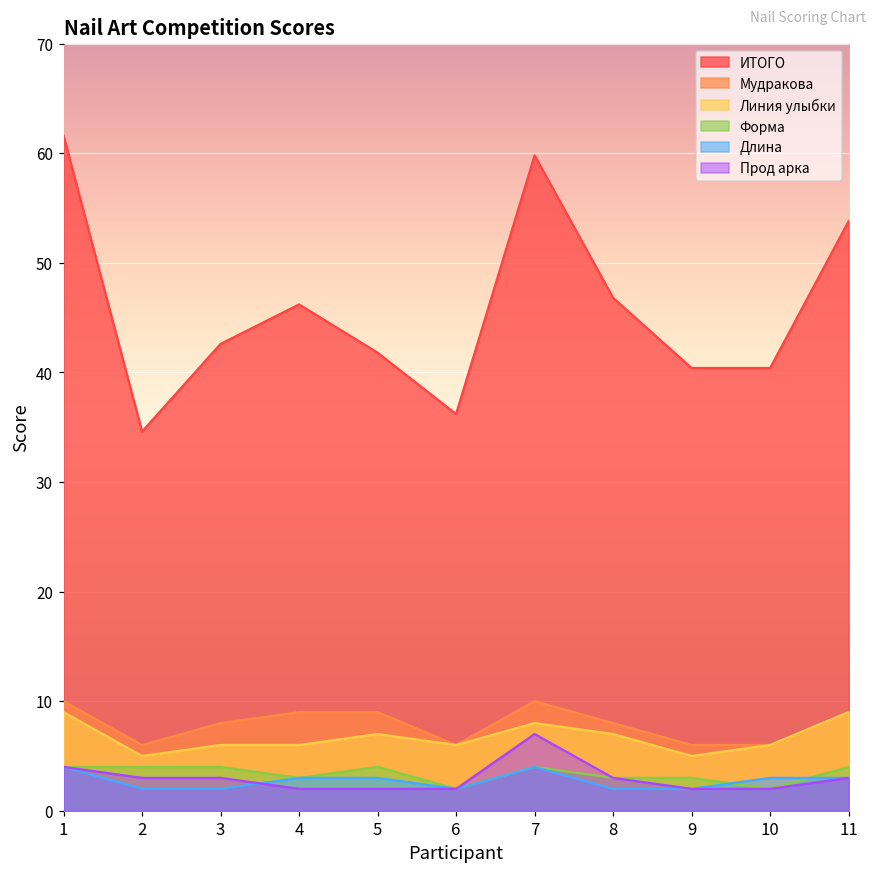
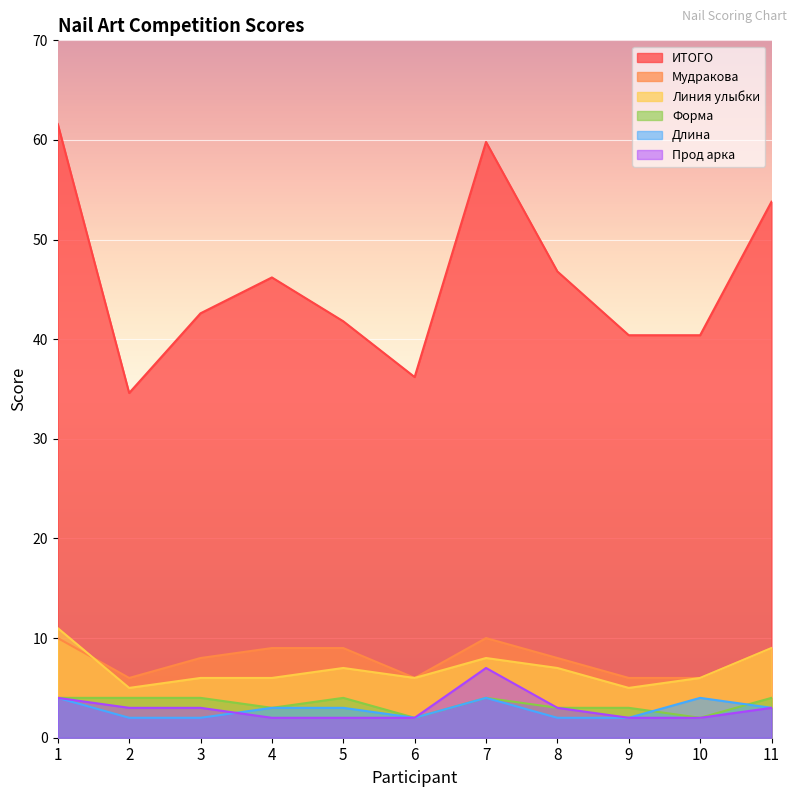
Линия улыбки, 1: 9 -> 11
Длина, 10: 3 -> 4
